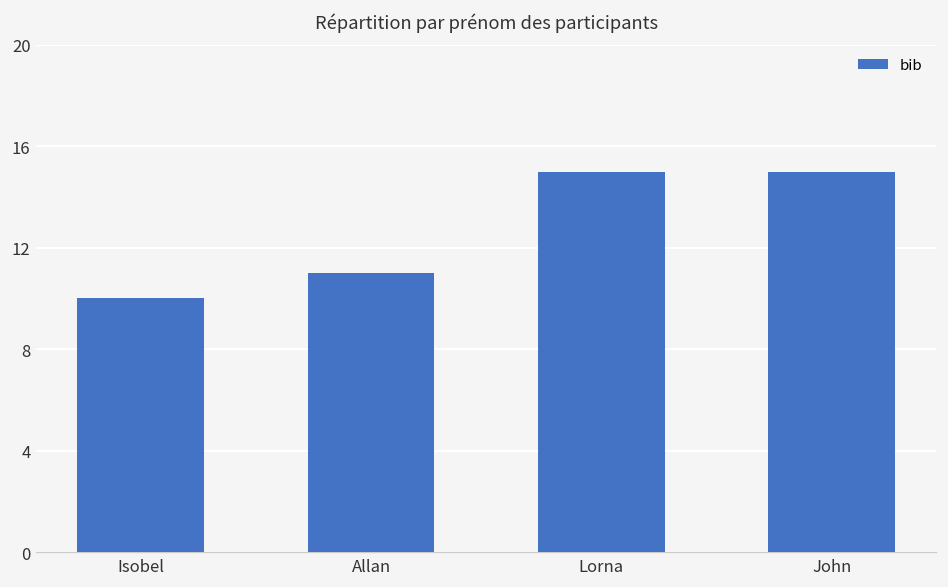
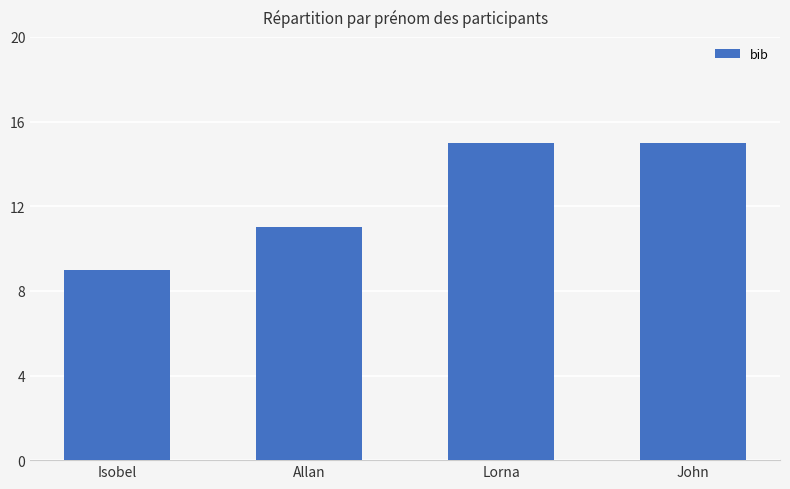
Isobel: 10 -> 9
